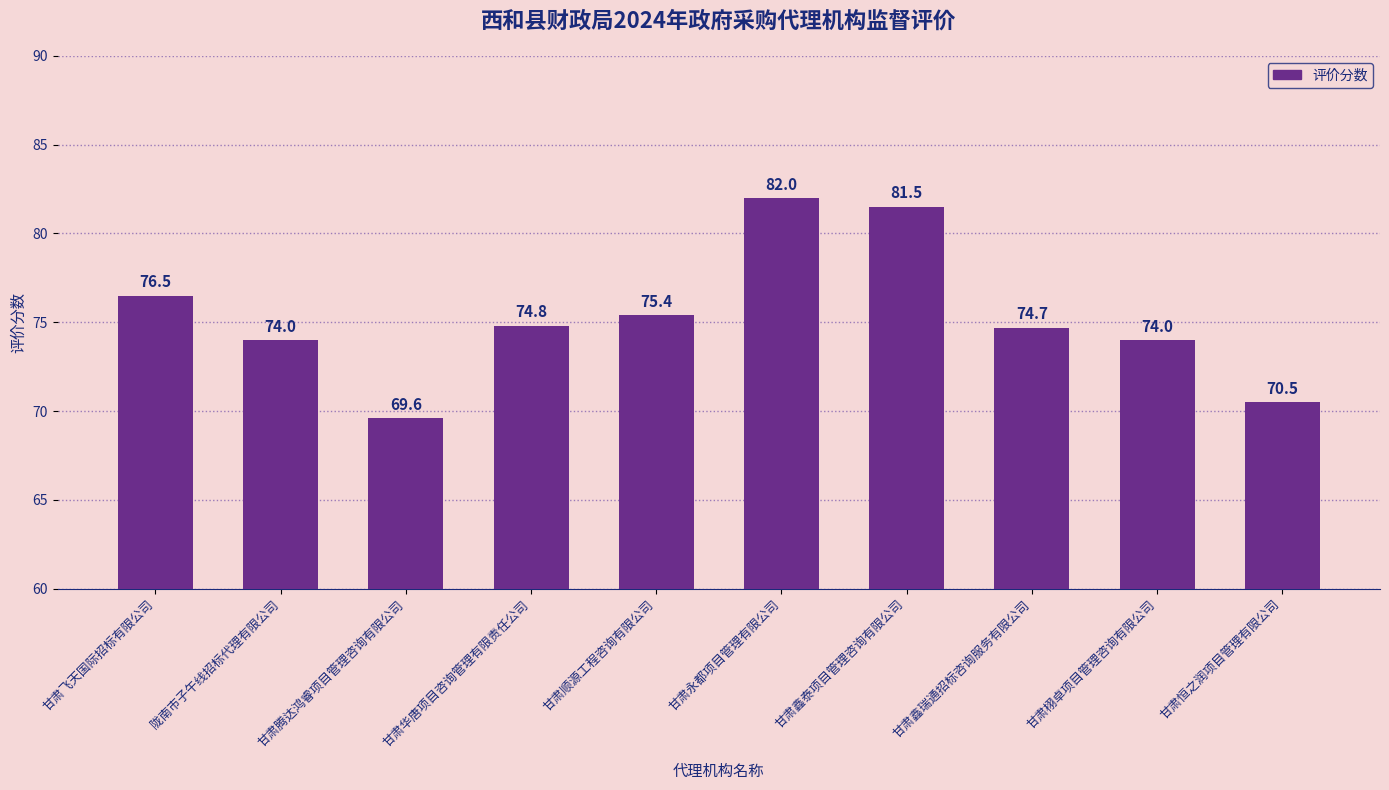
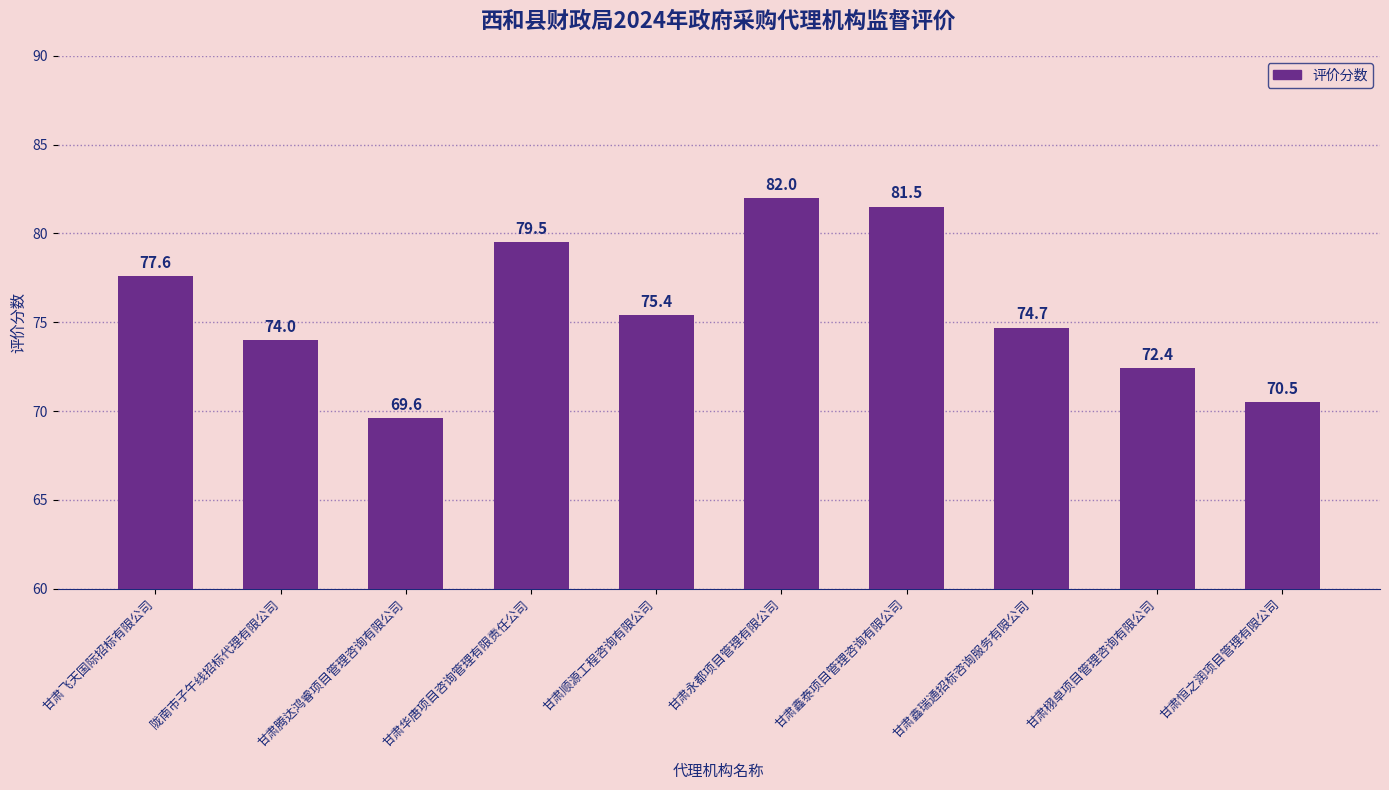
甘肃飞天国际招标有限公司: 76.5 -> 77.6
甘肃华唐项目咨询管理有限责任公司: 74.8 -> 79.5
甘肃栩卓项目管理咨询有限公司: 74.0 -> 72.4
